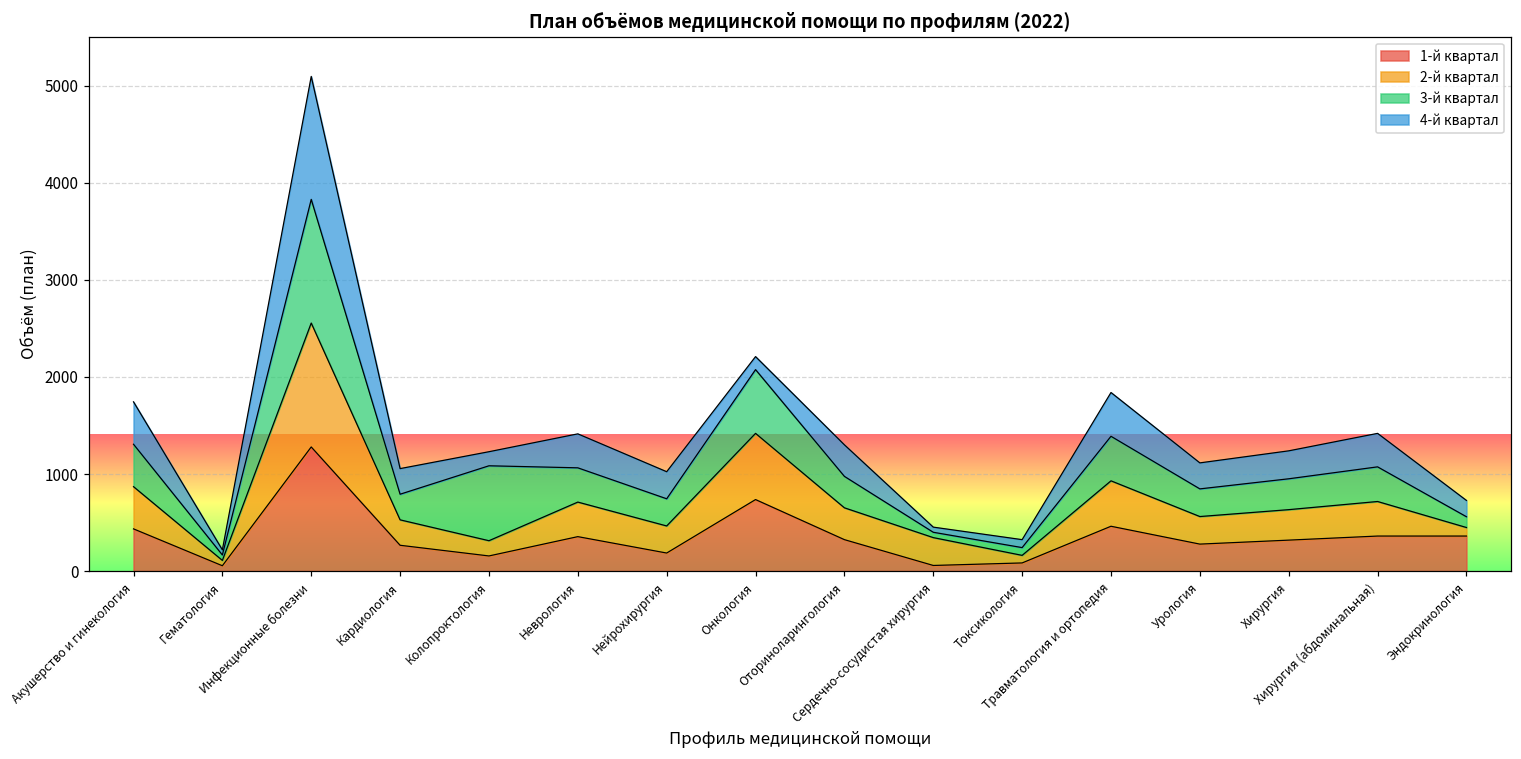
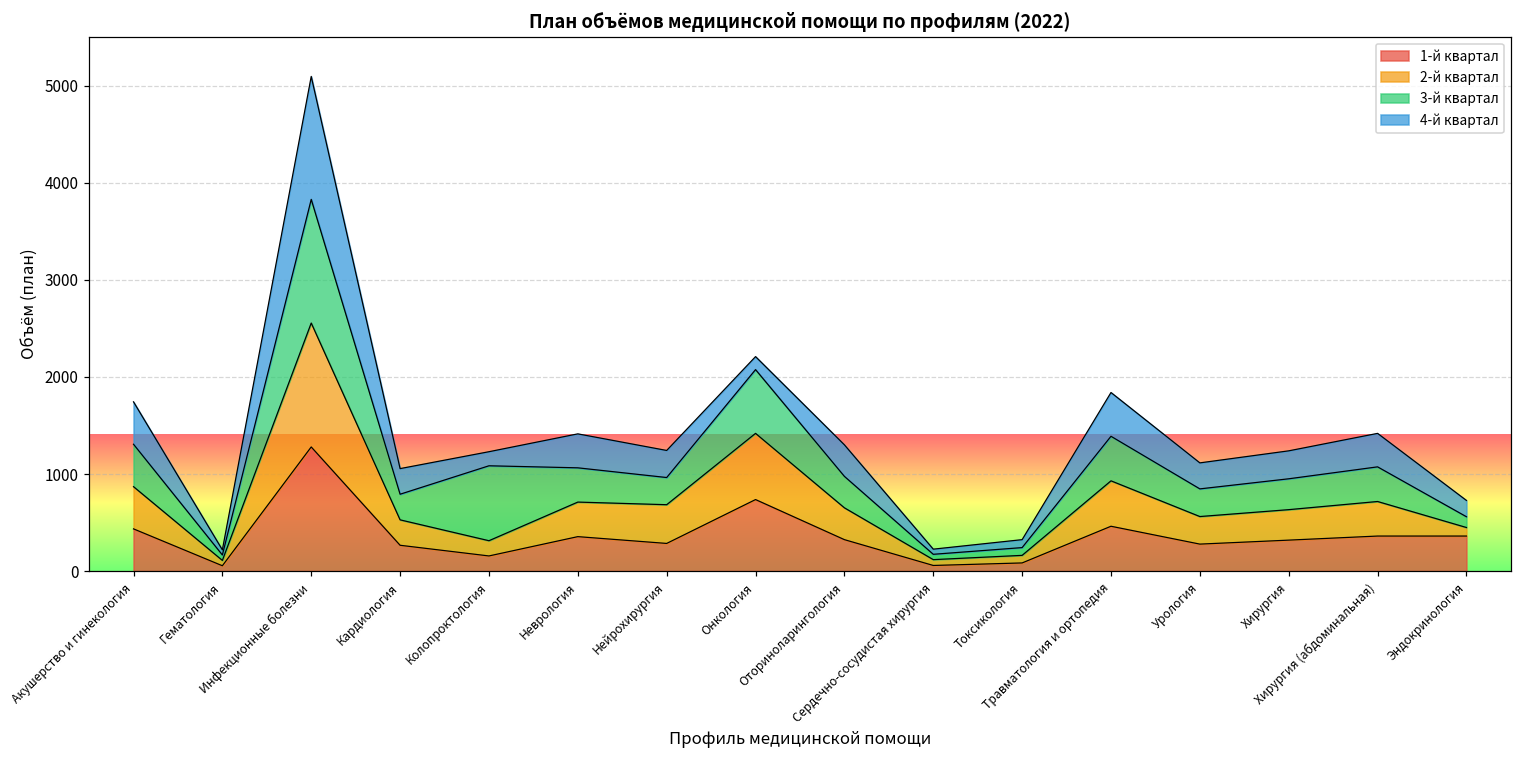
1-й квартал, Нейрохирургия: 200 -> 300
2-й квартал, Нейрохирургия: 300 -> 400
2-й квартал, Сердечно-сосудистая хирургия: 300 -> 100
